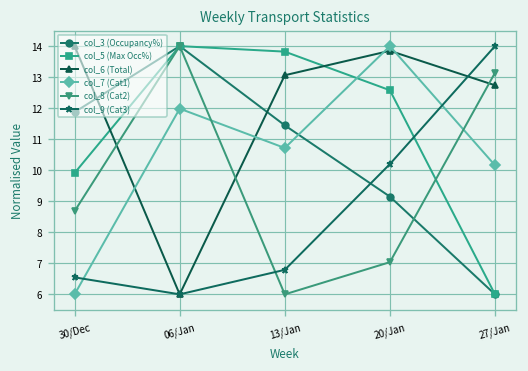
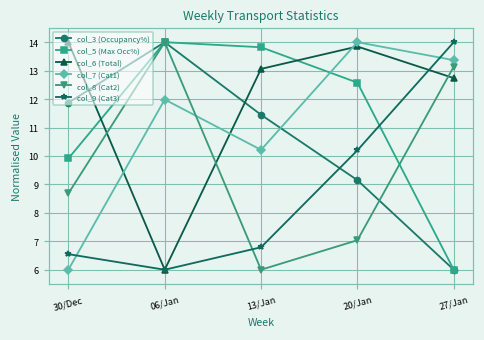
col_7 (Cat1), 13/Jan: 10.7 -> 10.2
col_7 (Cat1), 27/Jan: 10.2 -> 13.4
